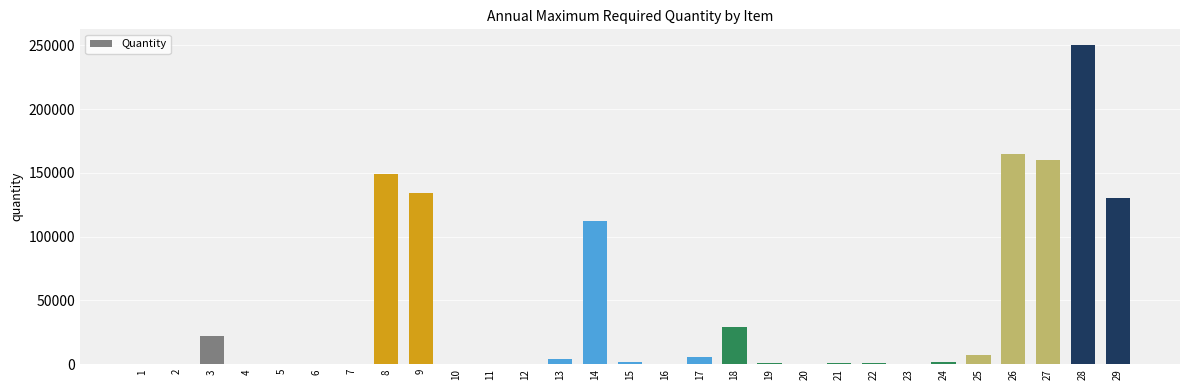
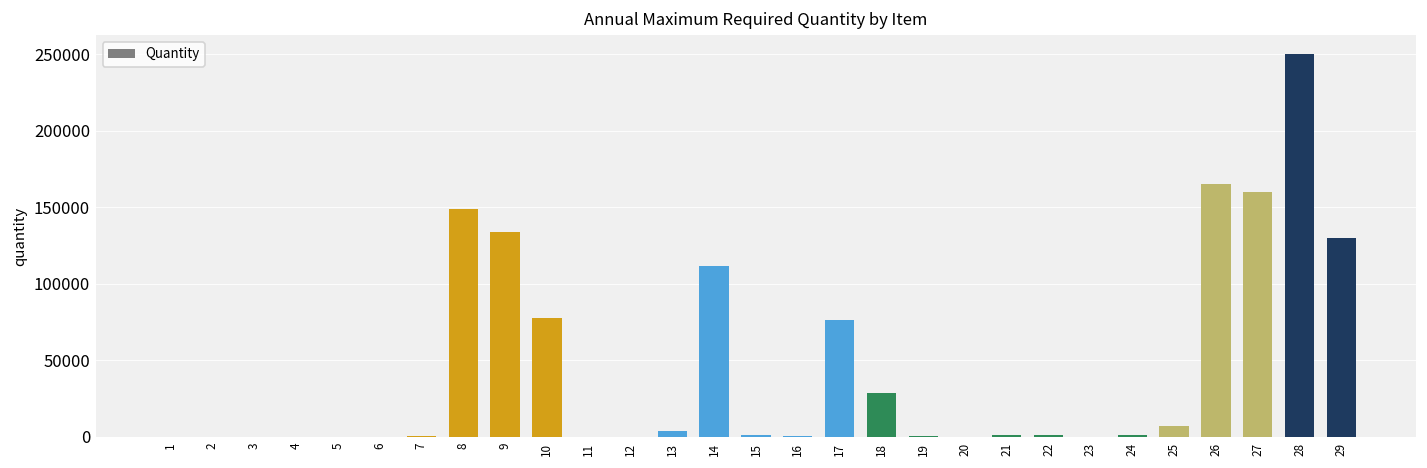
3: 22000 -> 0
10: 0 -> 78000
17: 5000 -> 76000
